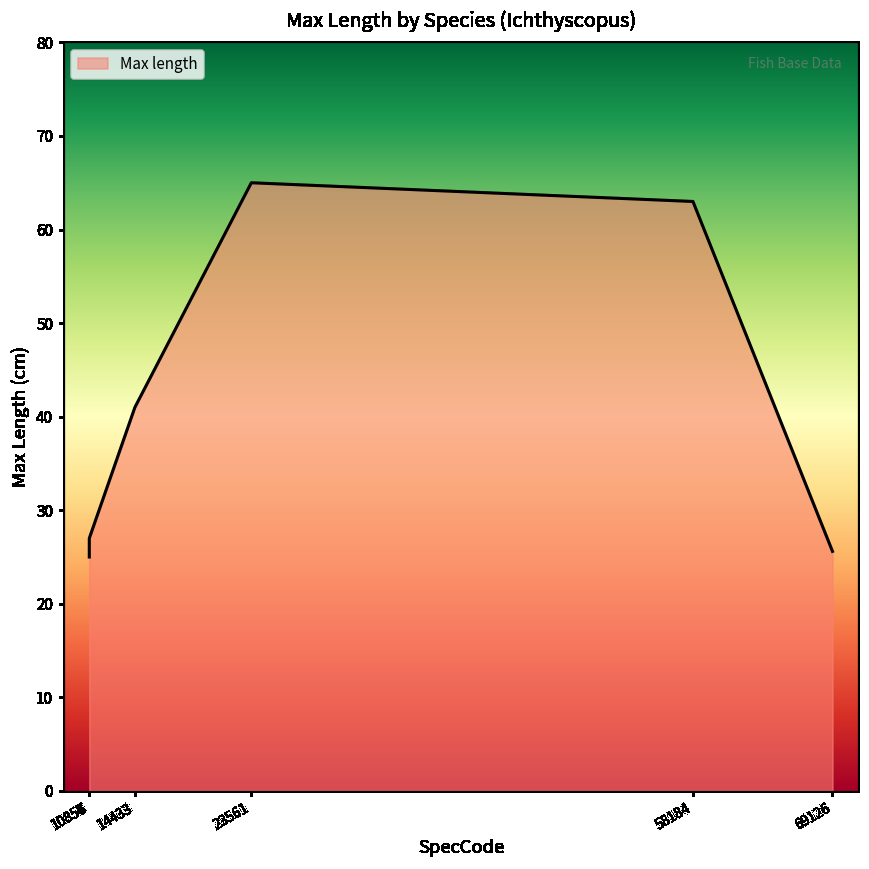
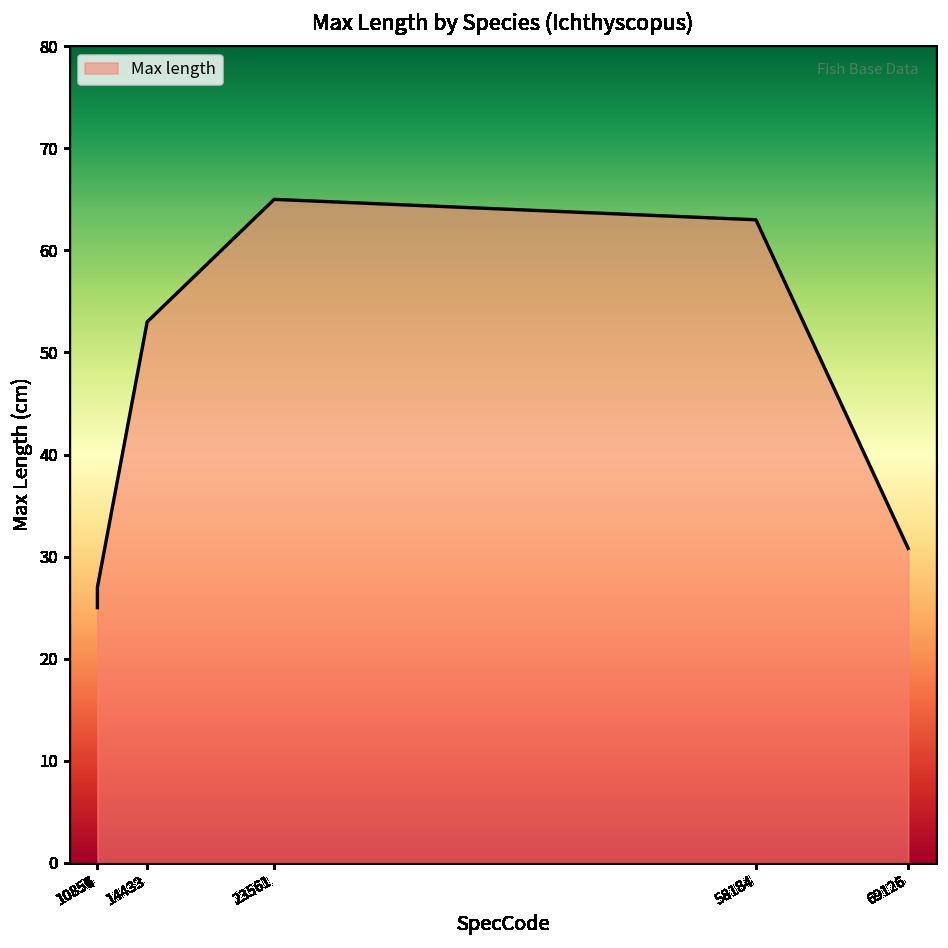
14433: 41 -> 53
69126: 26 -> 31
